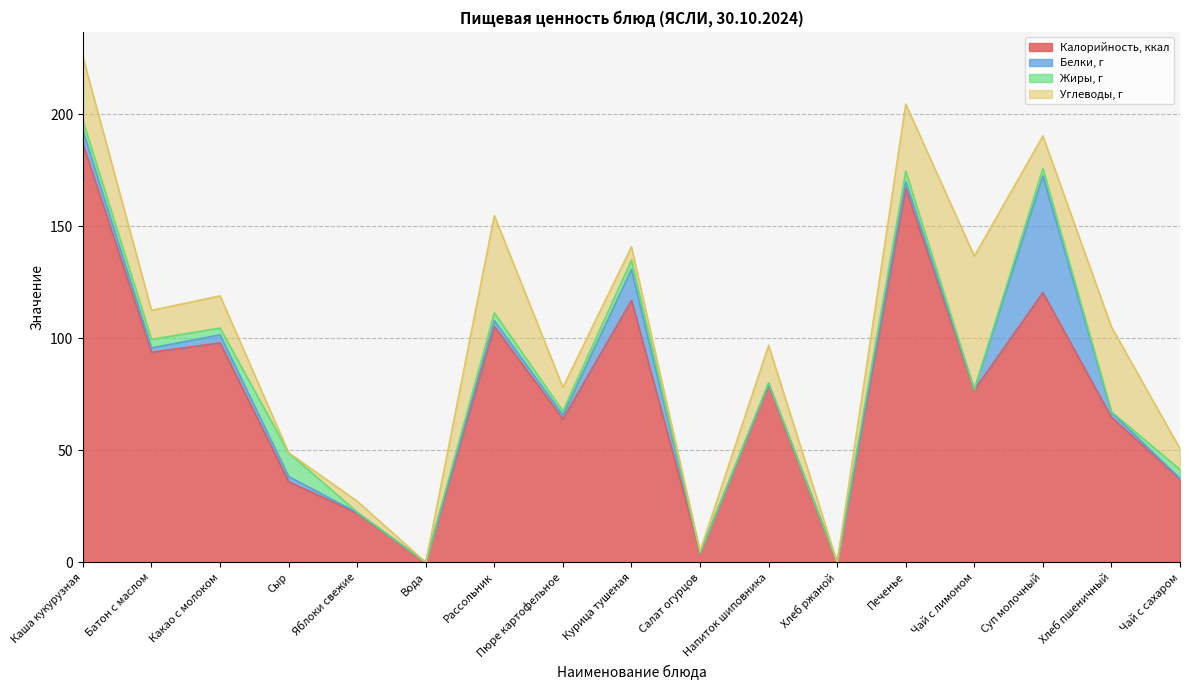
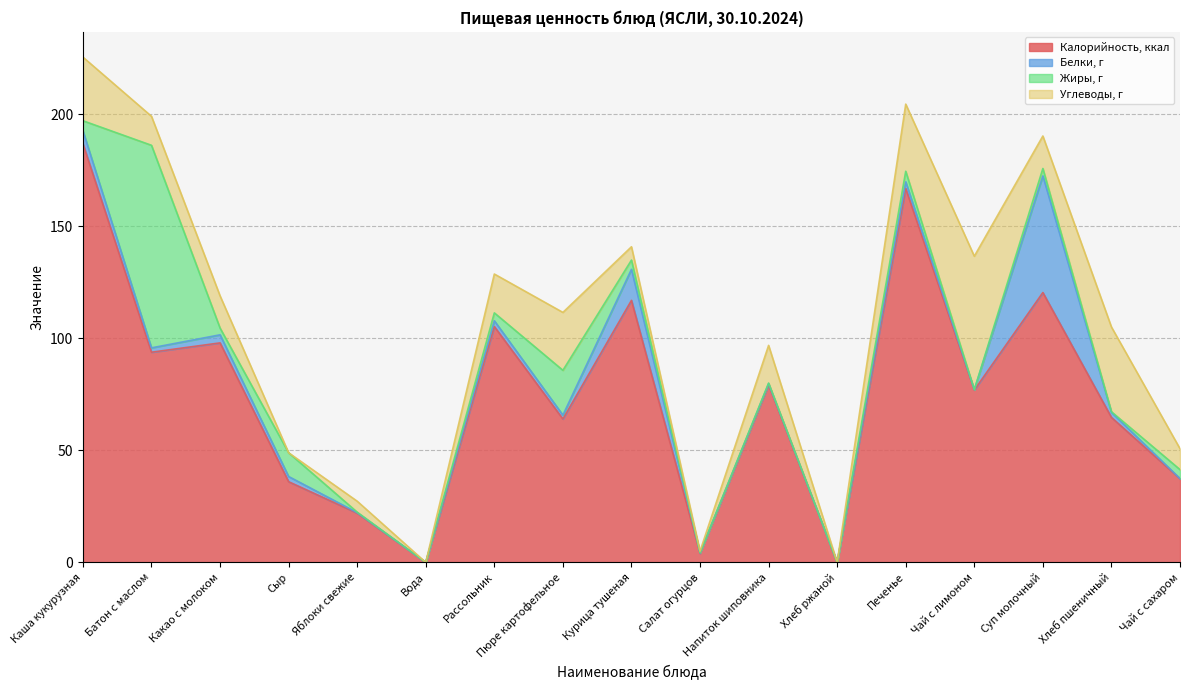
Жиры, г, Батон с маслом: 4 -> 90
Углеводы, г, Рассольник: 43 -> 17
Жиры, г, Пюре картофельное: 2 -> 20
Углеводы, г, Пюре картофельное: 11 -> 26
